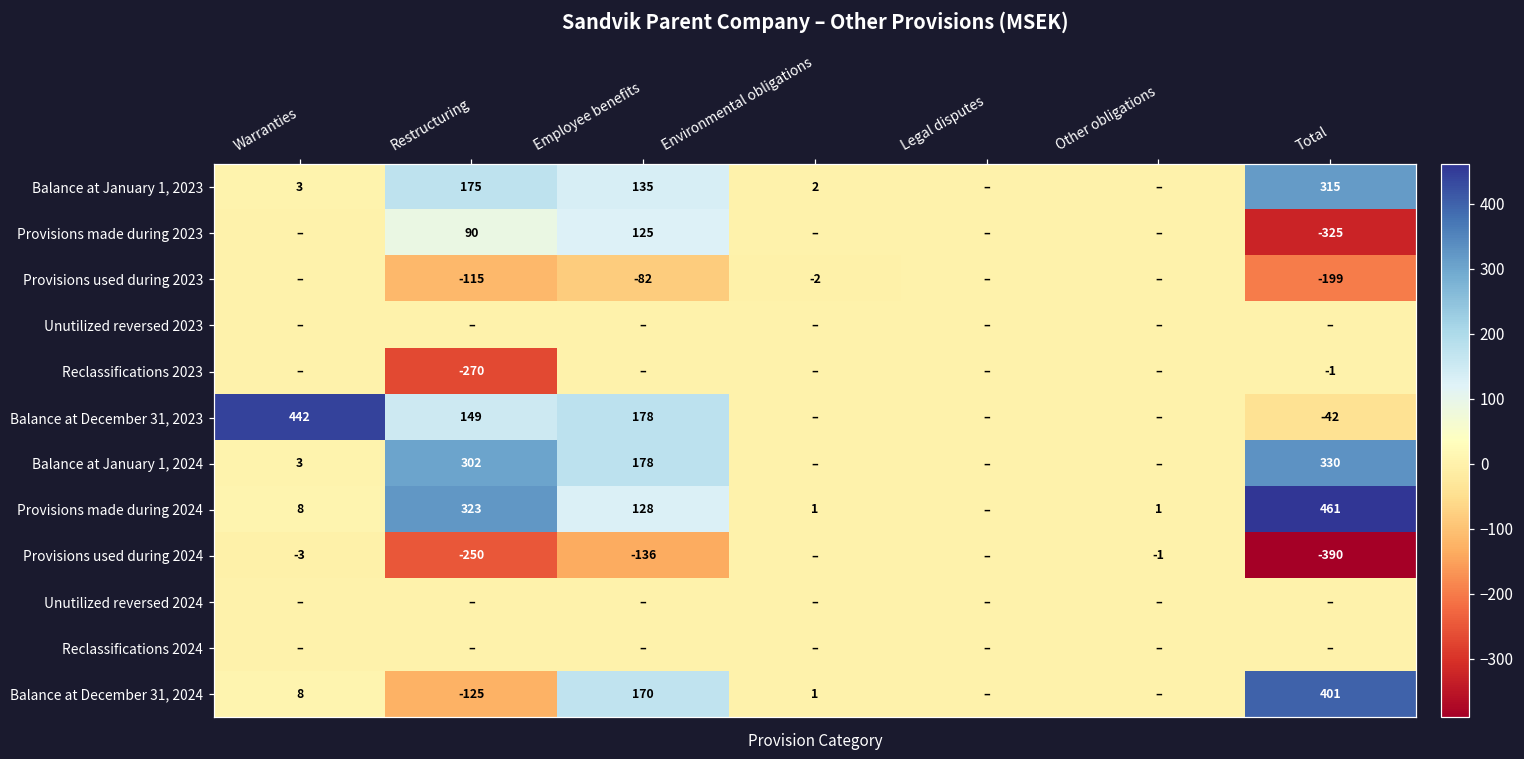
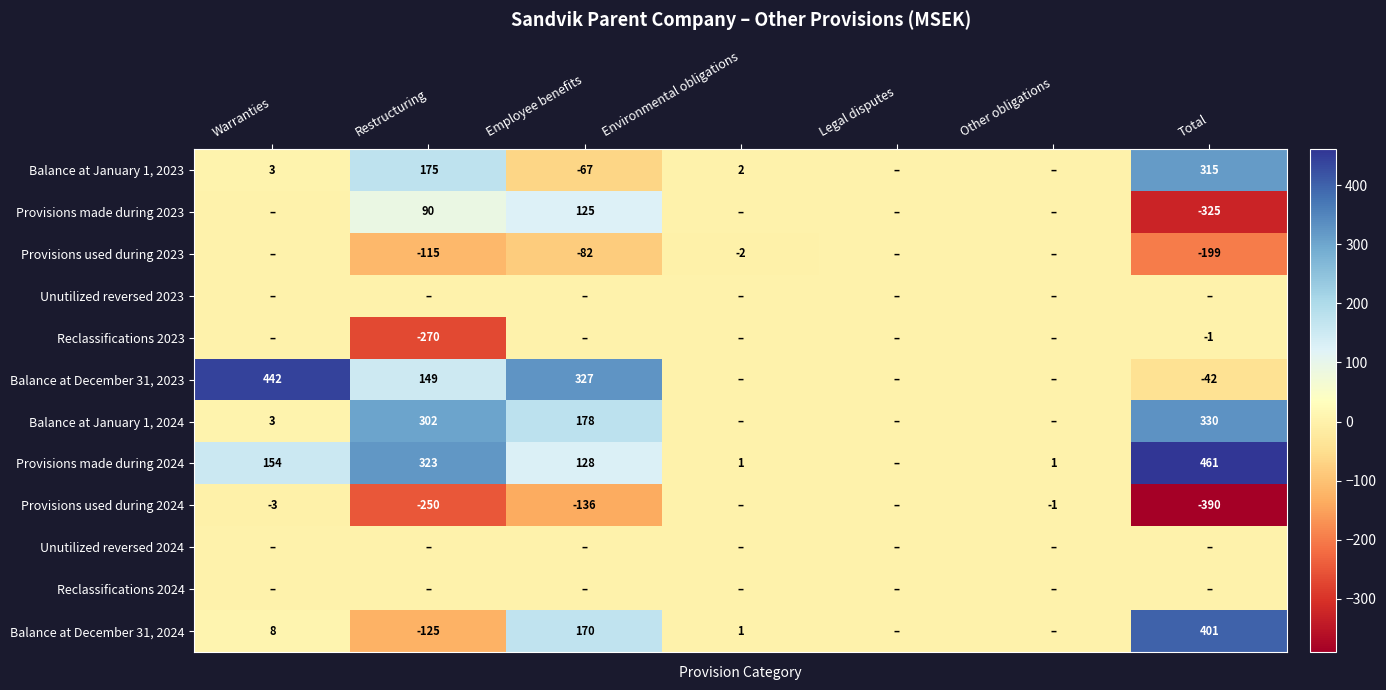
Balance at January 1, 2023, Employee benefits: 135 -> -67
Balance at December 31, 2023, Employee benefits: 178 -> 327
Provisions made during 2024, Warranties: 8 -> 154
